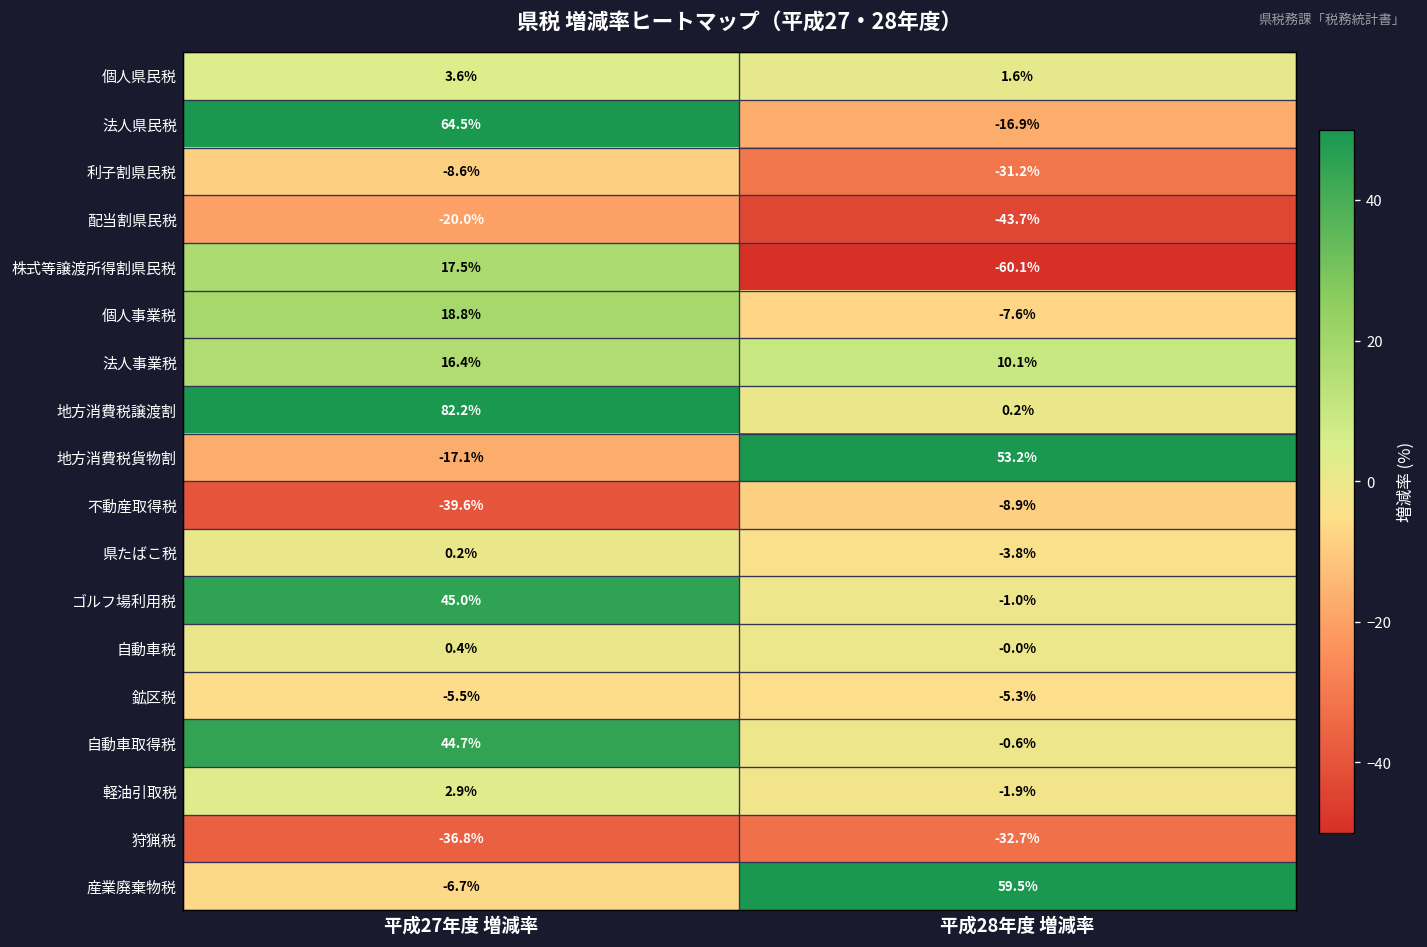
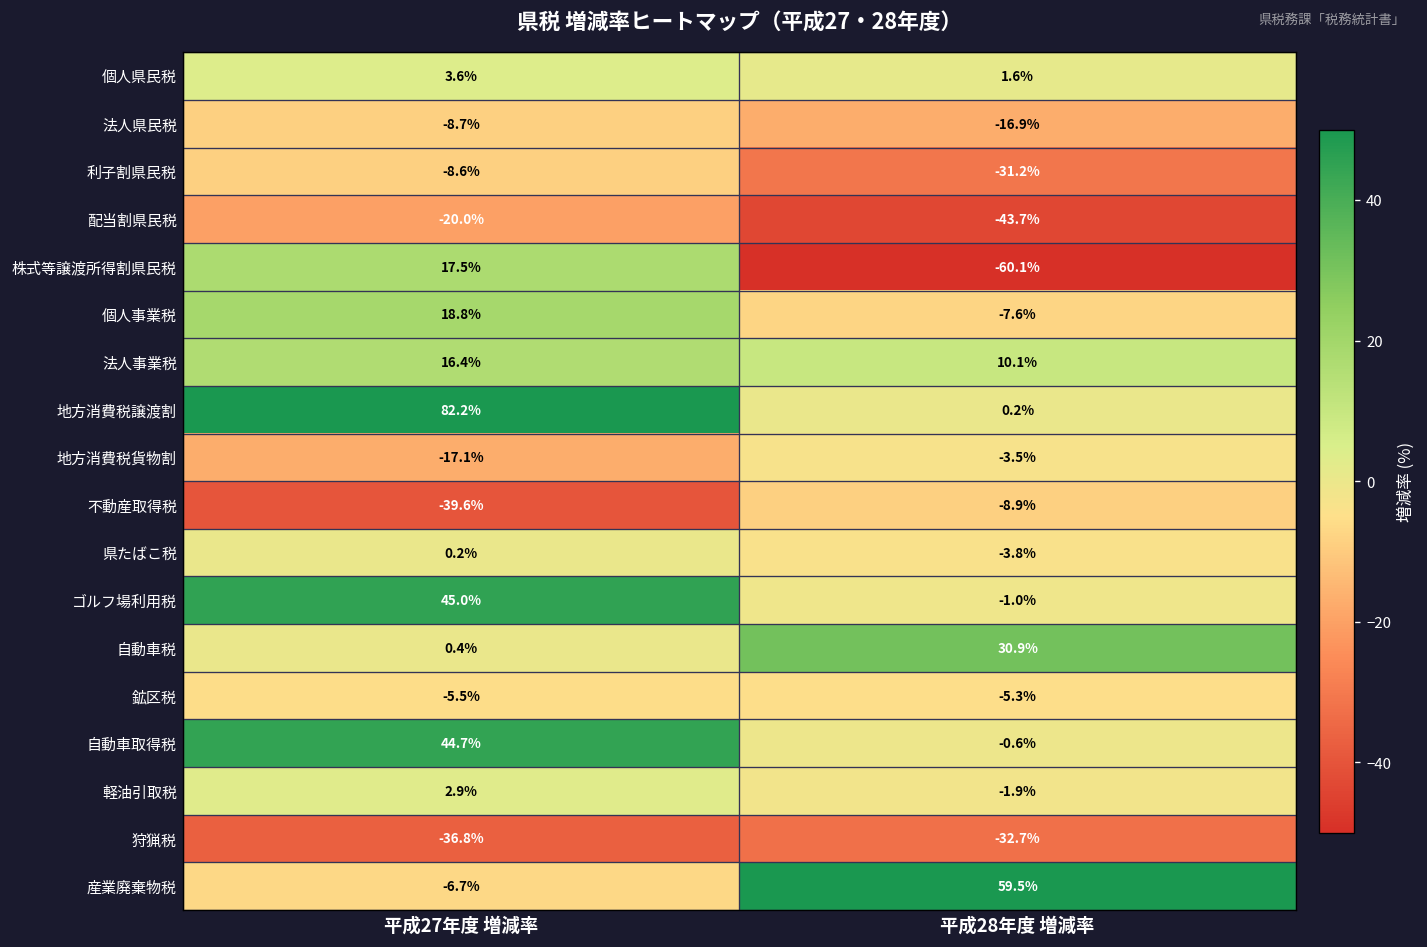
法人県民税, 平成27年度 増減率: 64.5% -> -8.7%
地方消費税貨物割, 平成28年度 増減率: 53.2% -> -3.5%
自動車税, 平成28年度 増減率: -0.0% -> 30.9%
